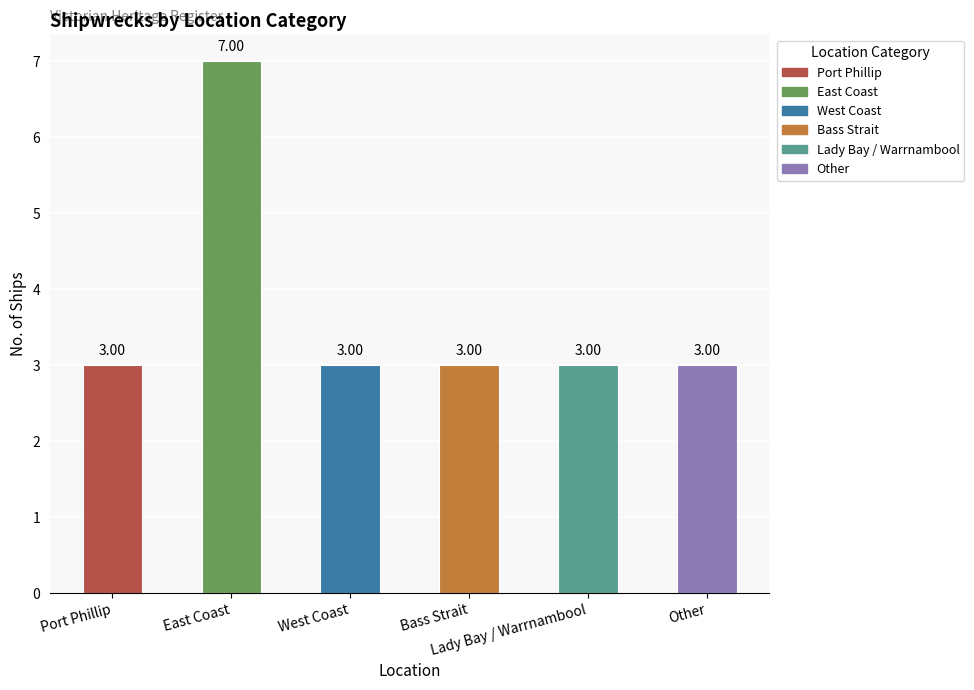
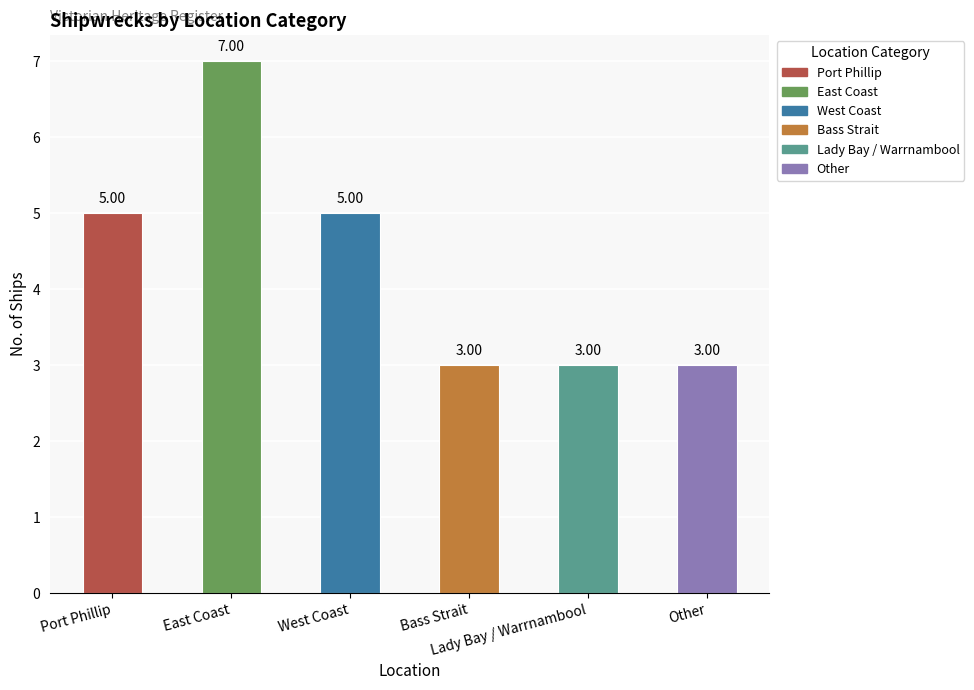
Port Phillip: 3.00 -> 5.00
West Coast: 3.00 -> 5.00
